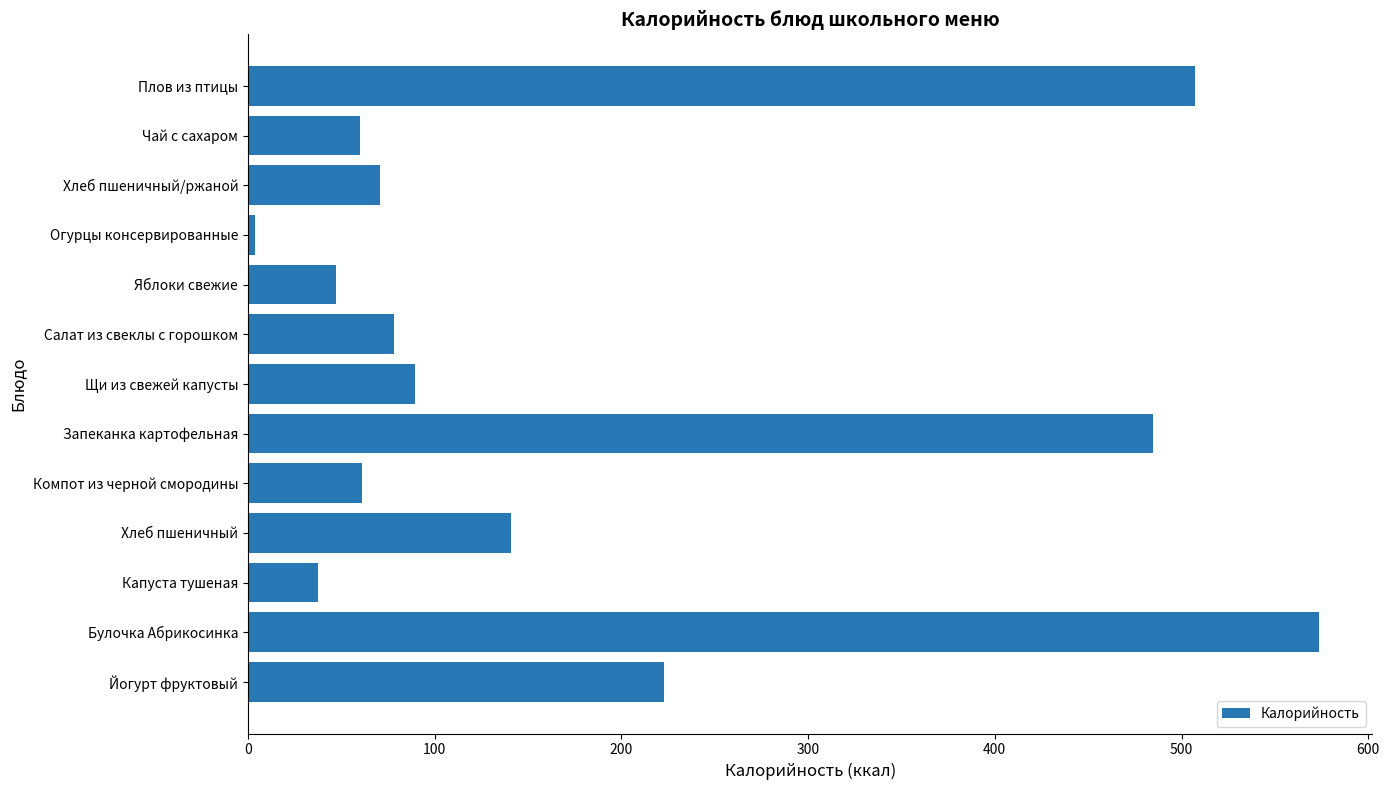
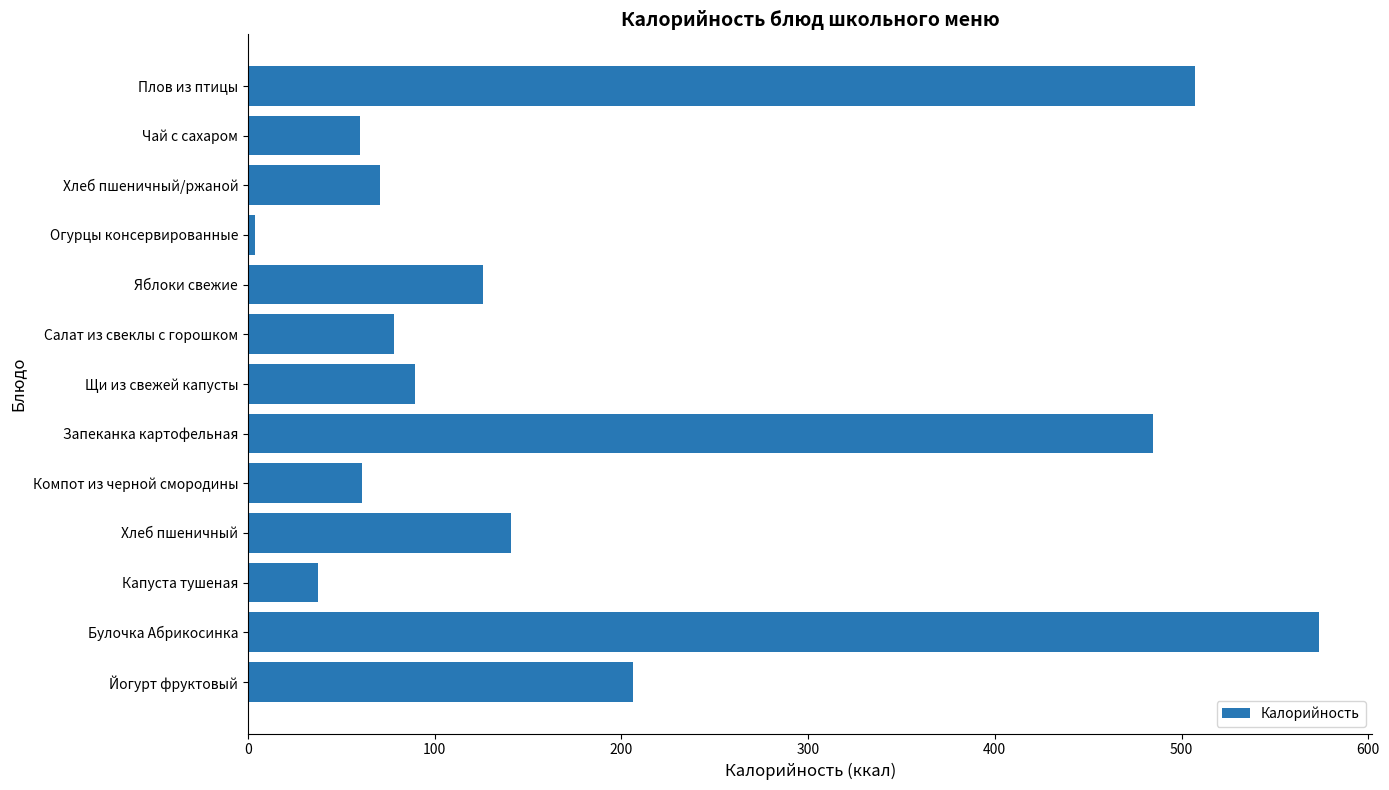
Яблоки свежие: 47 -> 126
Йогурт фруктовый: 223 -> 206
